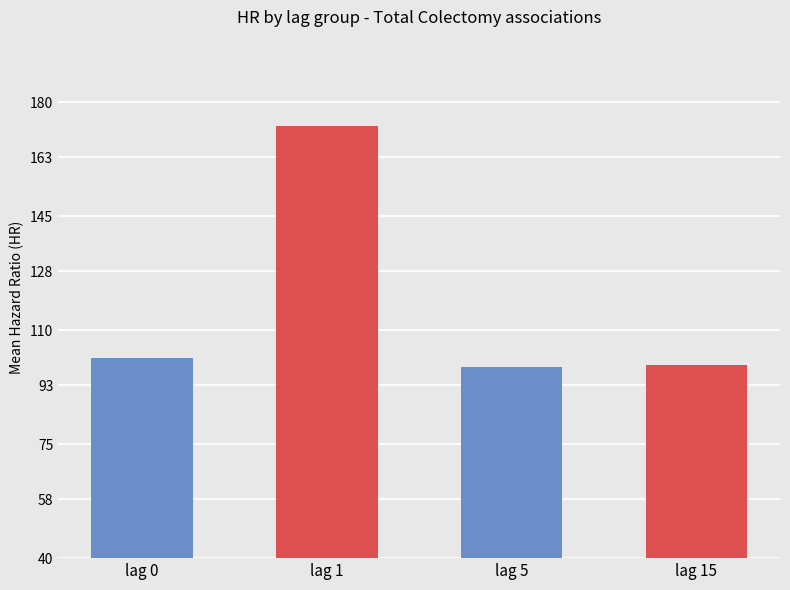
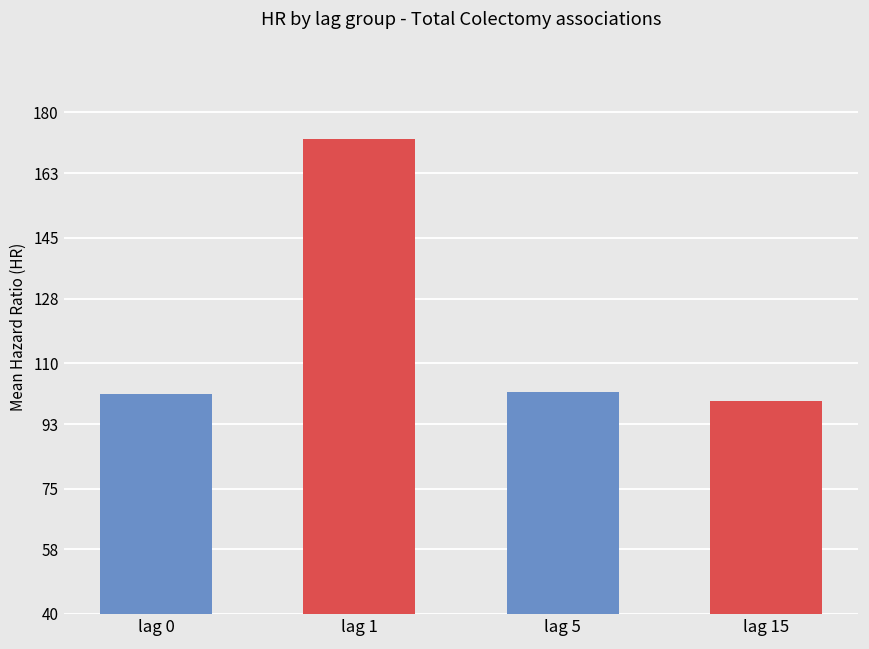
lag 5: 99 -> 102
